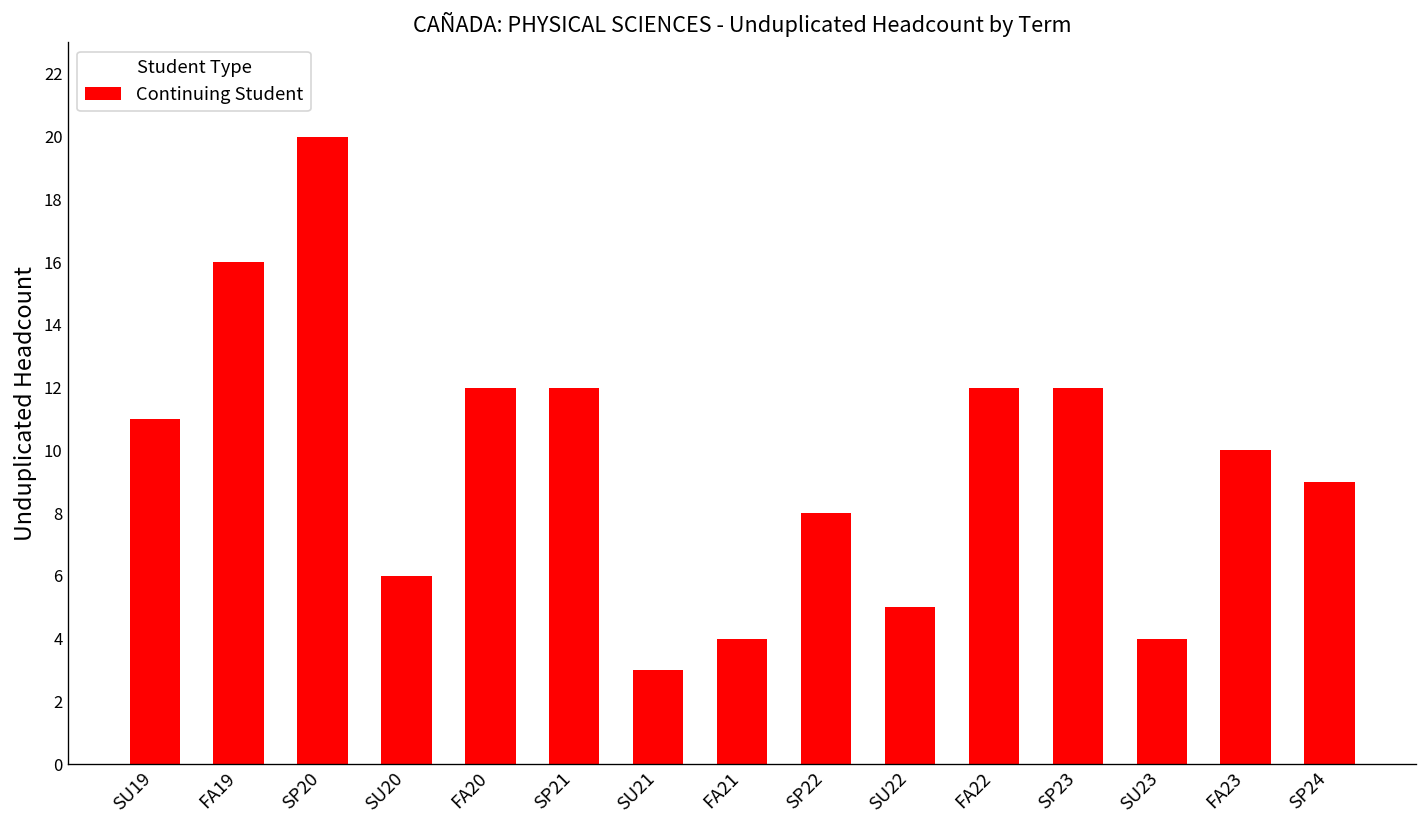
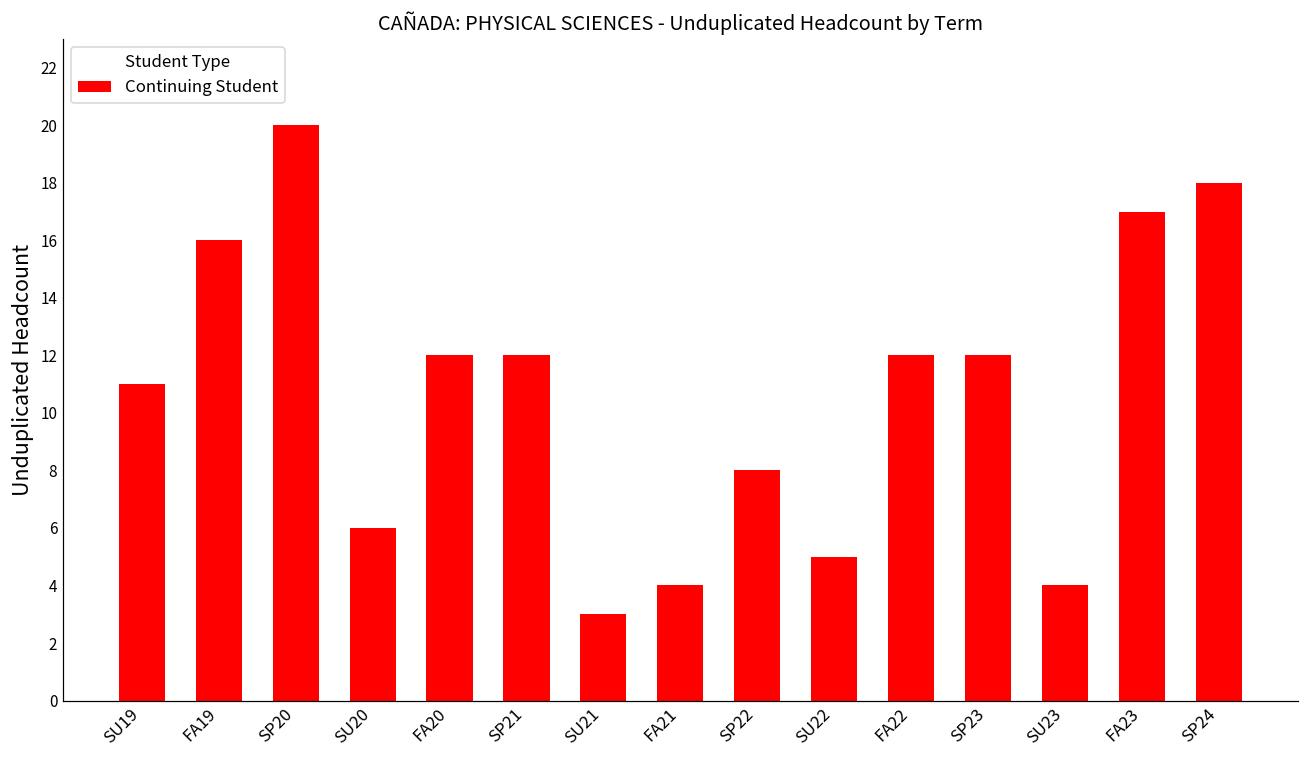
FA23: 10 -> 17
SP24: 9 -> 18
